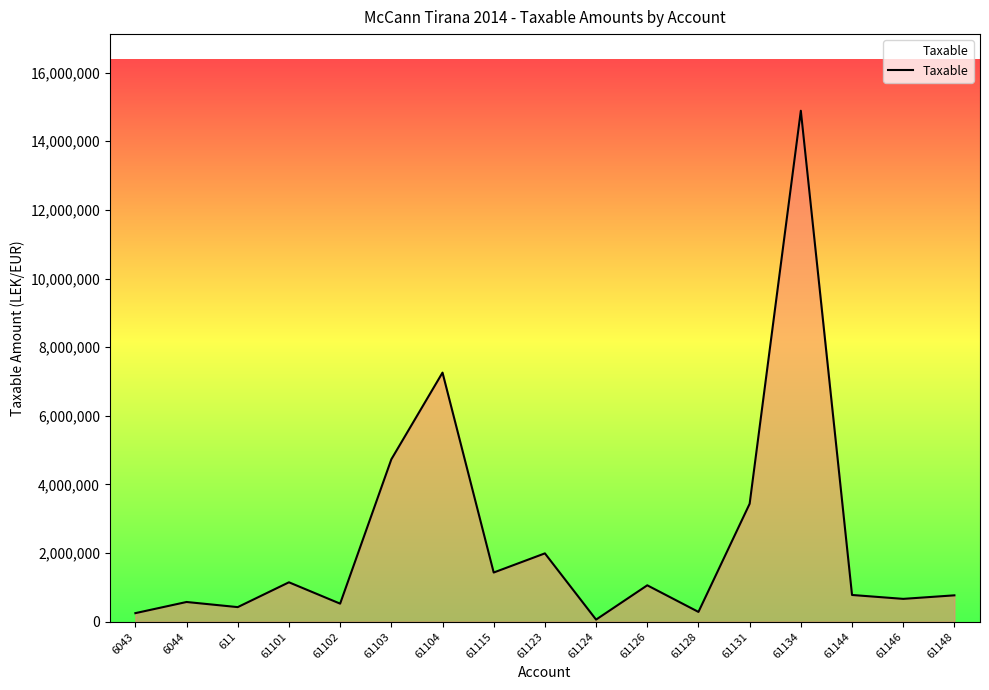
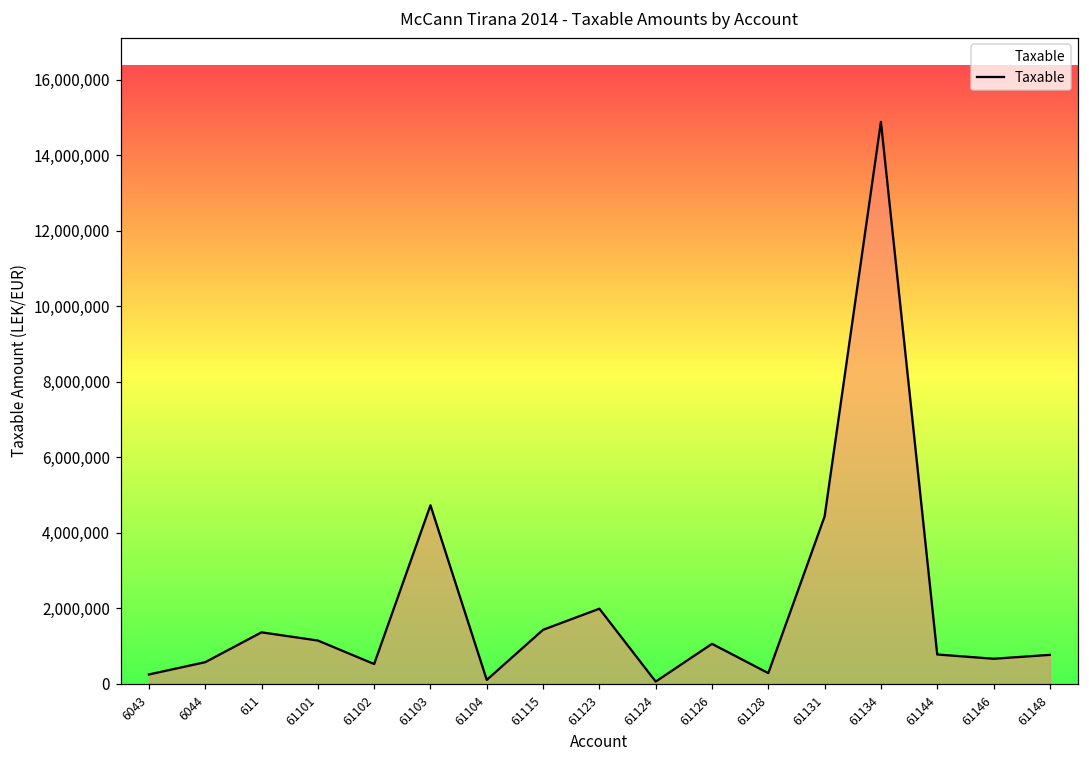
611: 400,000 -> 1,400,000
61104: 7,300,000 -> 100,000
61131: 3,400,000 -> 4,400,000
